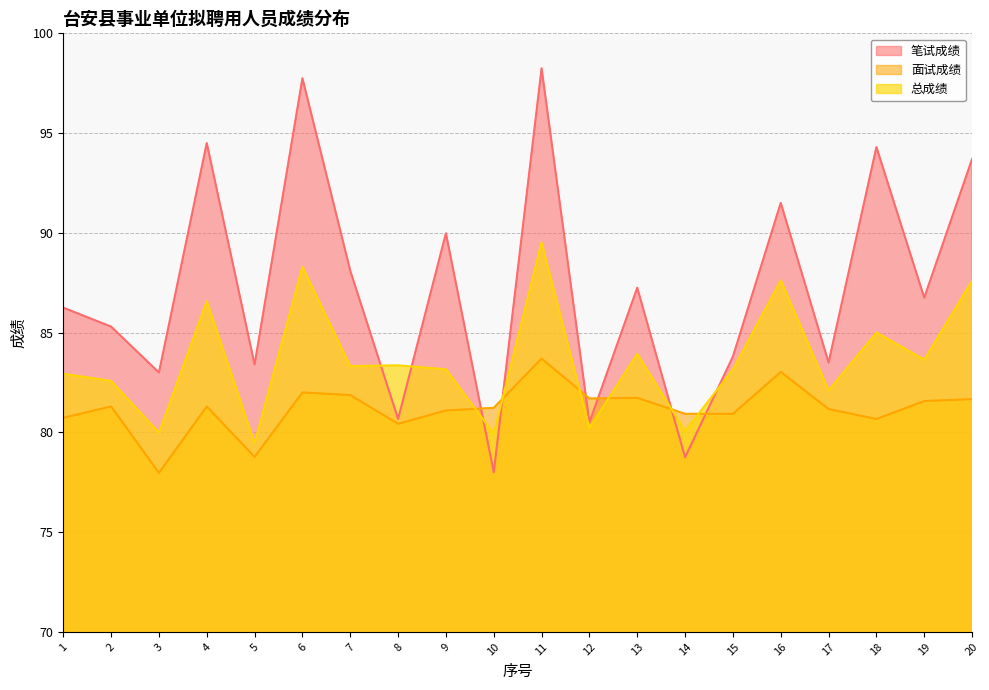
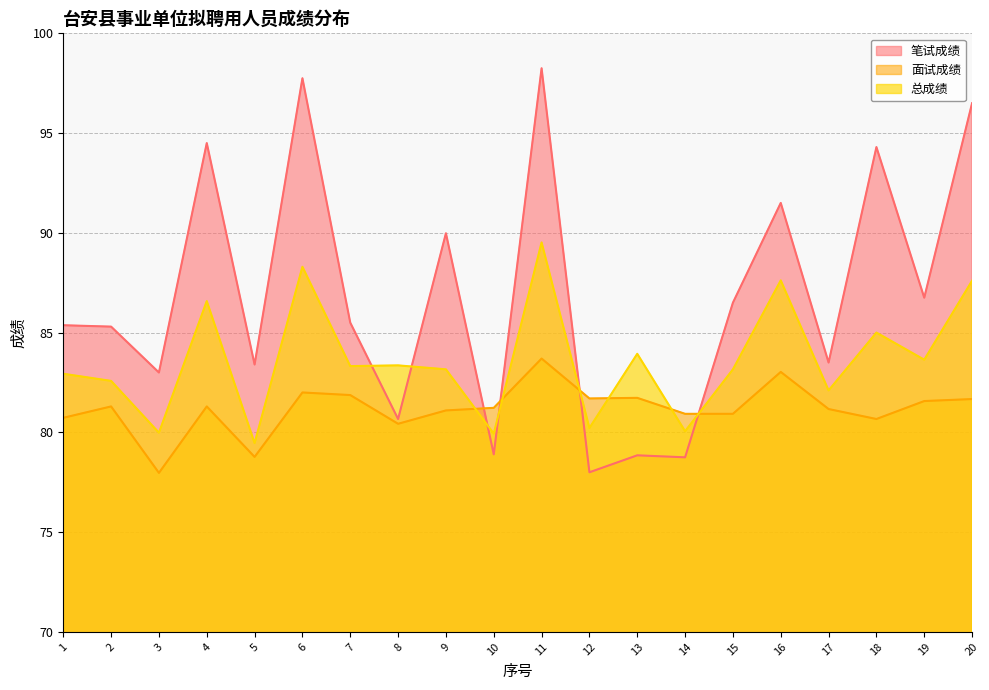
笔试成绩, 1: 86.3 -> 85.4
笔试成绩, 7: 88.1 -> 85.5
笔试成绩, 10: 78.0 -> 78.9
笔试成绩, 12: 80.5 -> 78.0
笔试成绩, 13: 87.3 -> 78.9
笔试成绩, 15: 83.8 -> 86.5
笔试成绩, 20: 93.7 -> 96.5
